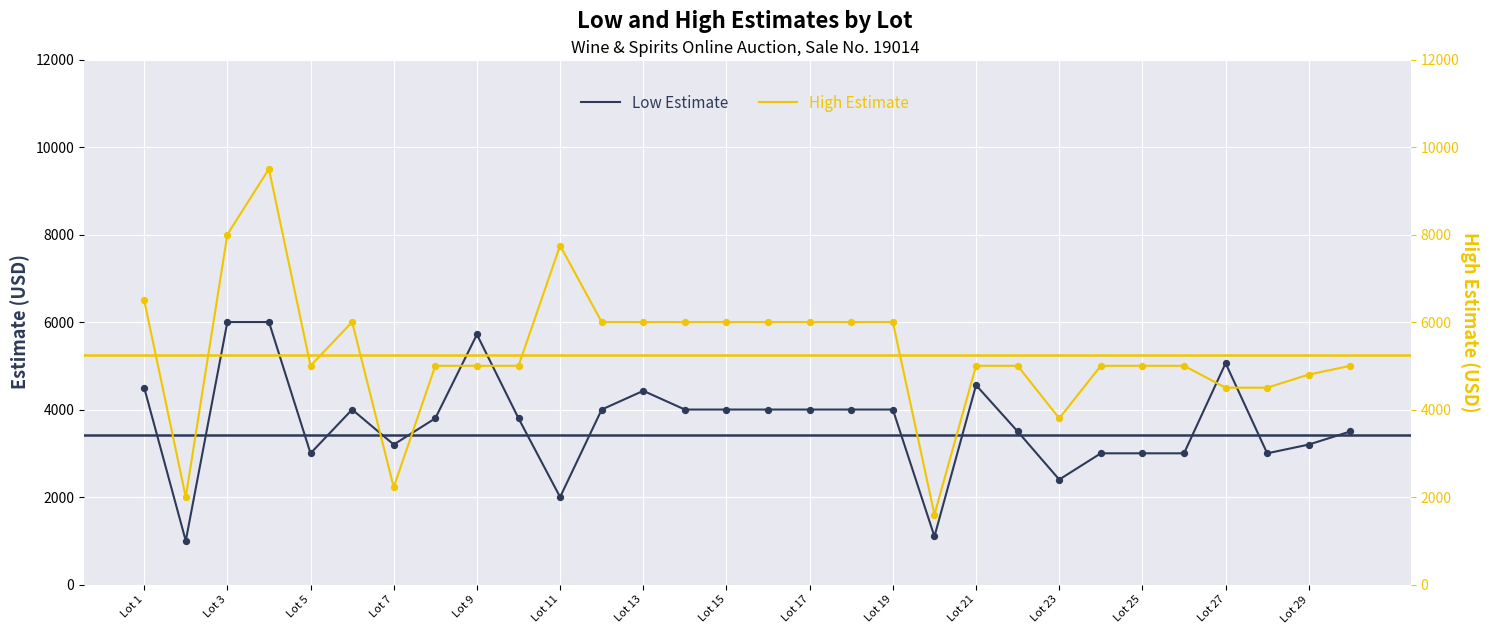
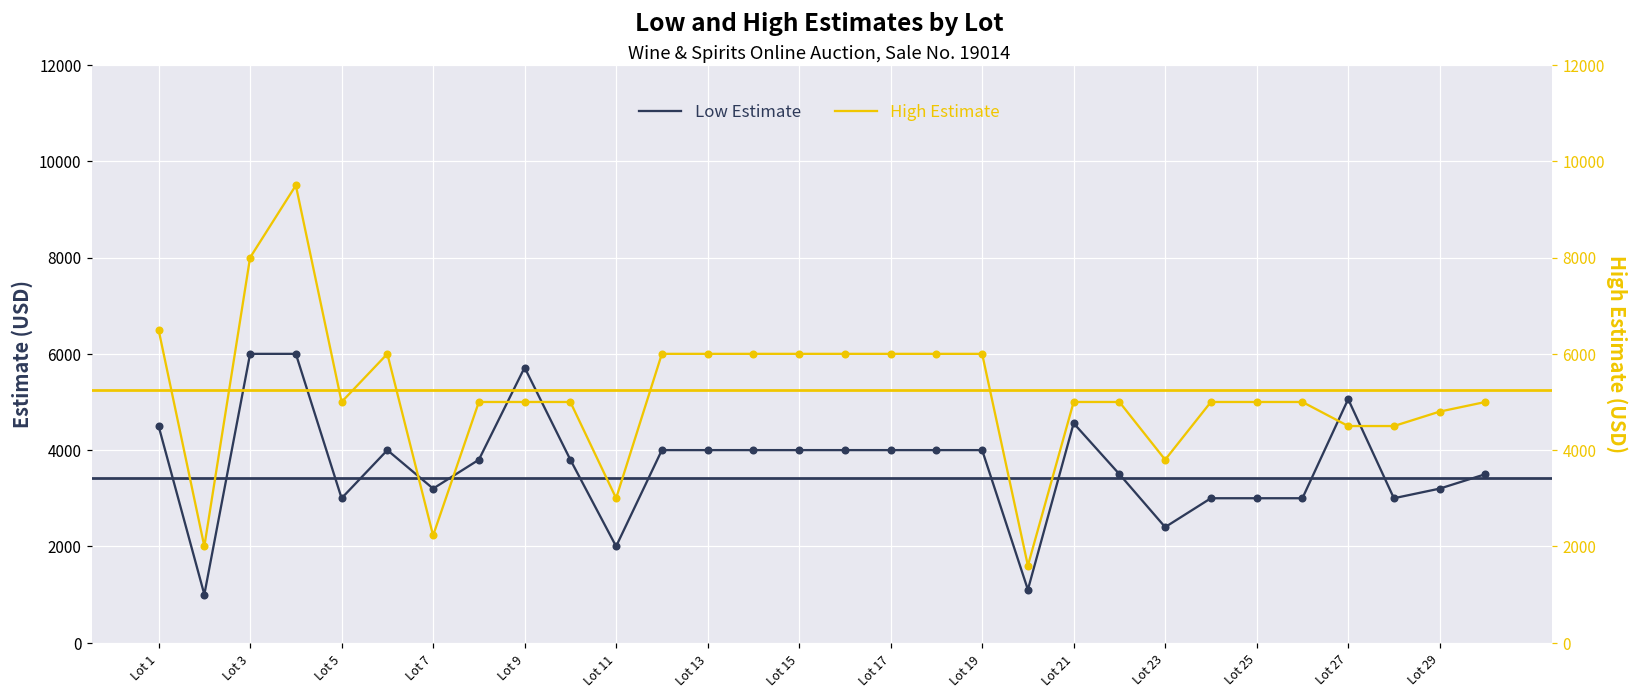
Low Estimate, Lot 13: 4400 -> 4000
High Estimate, Lot 11: 7700 -> 3000
